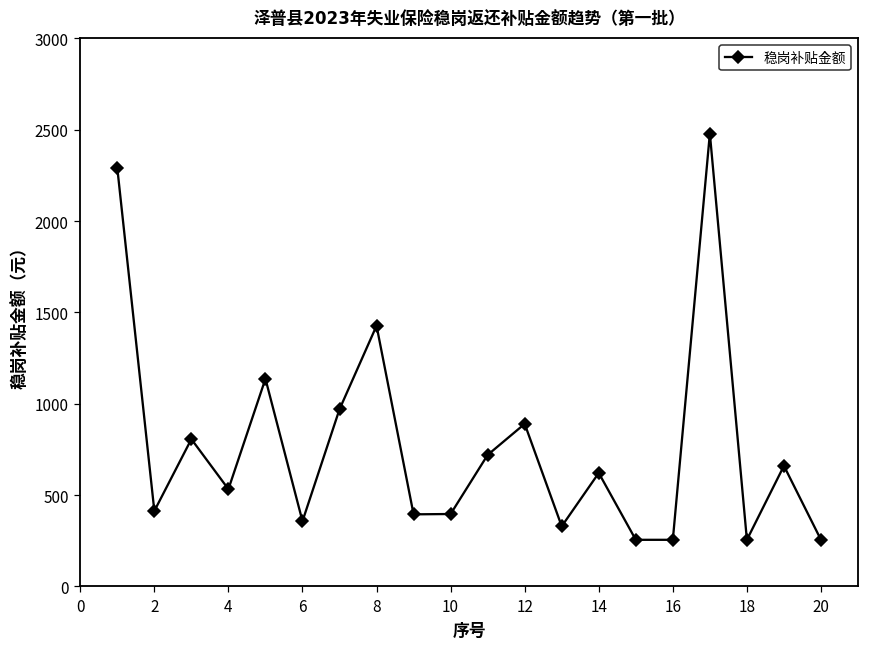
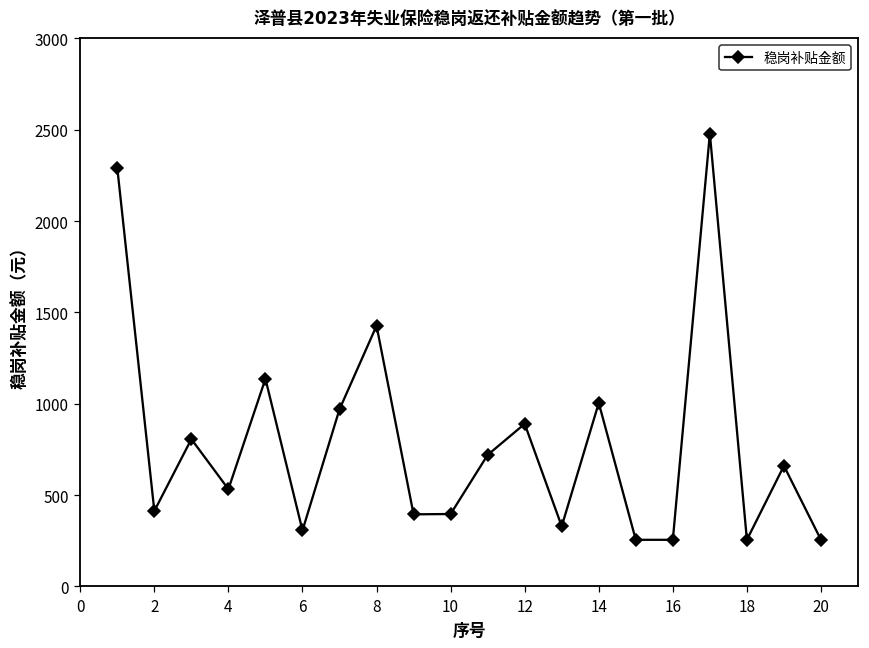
6: 360 -> 310
14: 620 -> 1000
